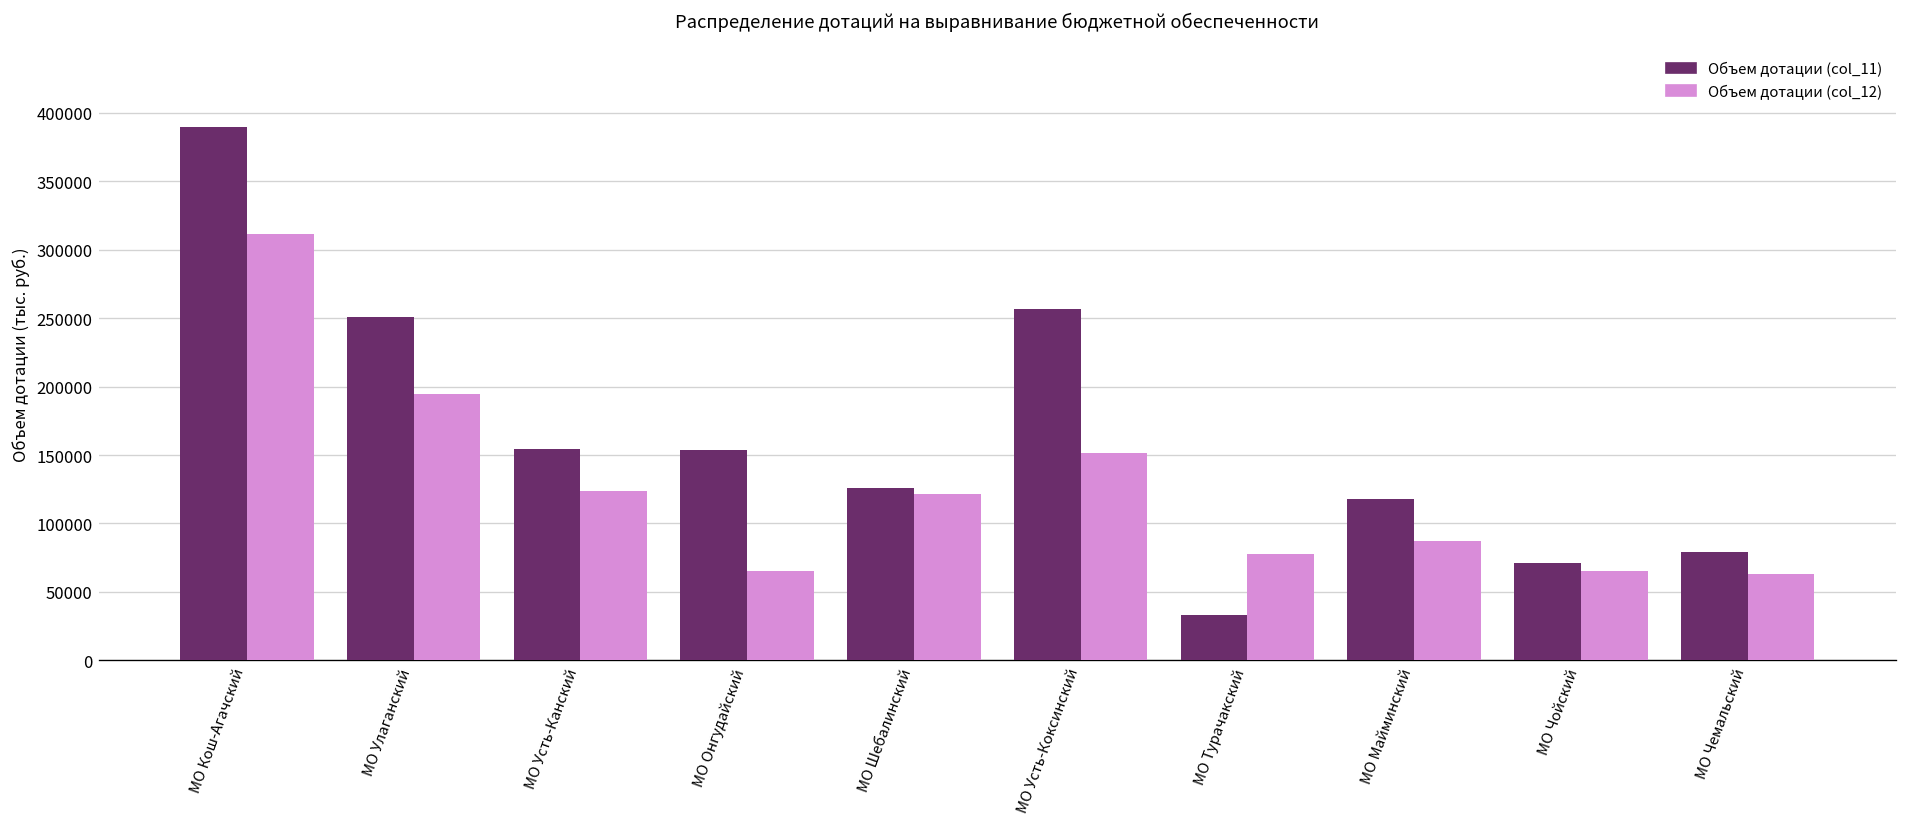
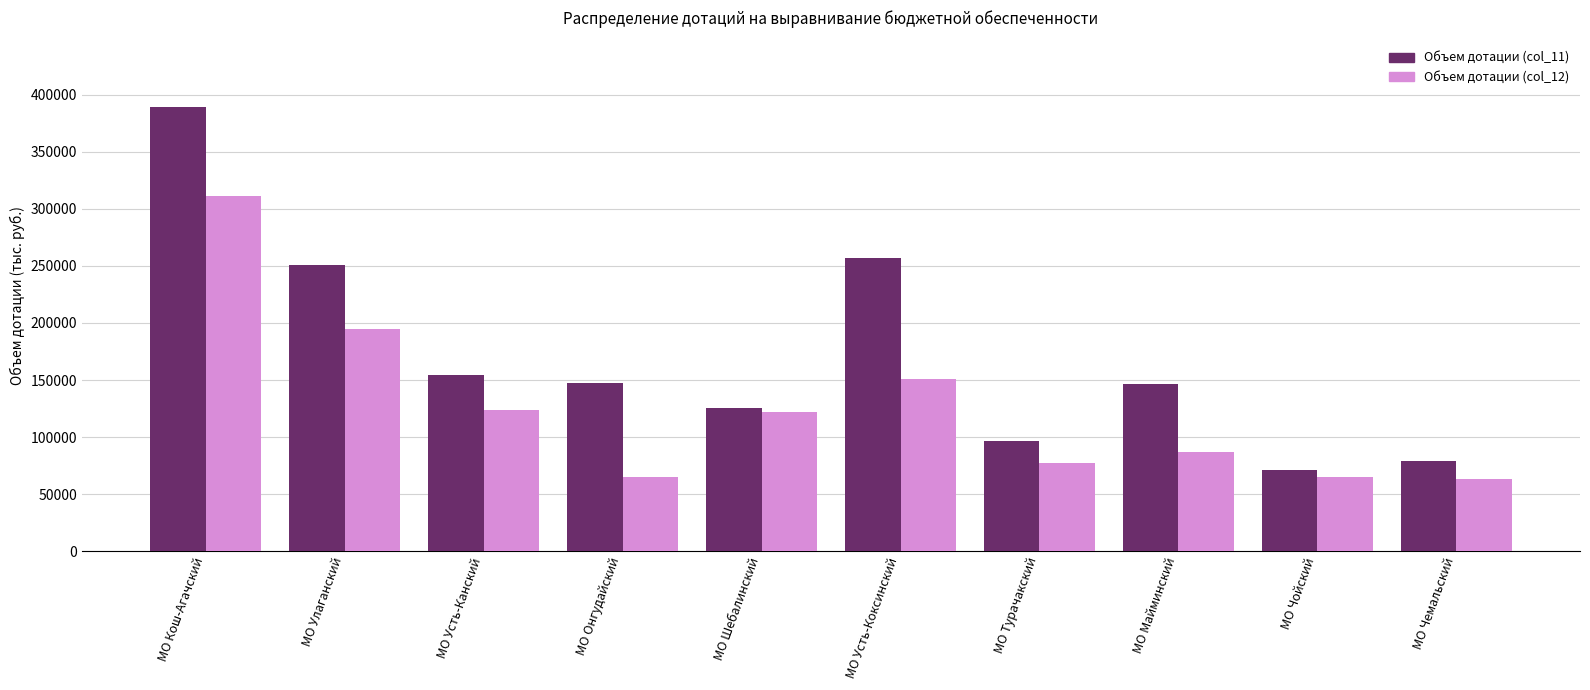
Объем дотации (col_11), МО Онгудайский: 154000 -> 147000
Объем дотации (col_11), МО Турачакский: 33000 -> 97000
Объем дотации (col_11), МО Майминский: 118000 -> 146000
